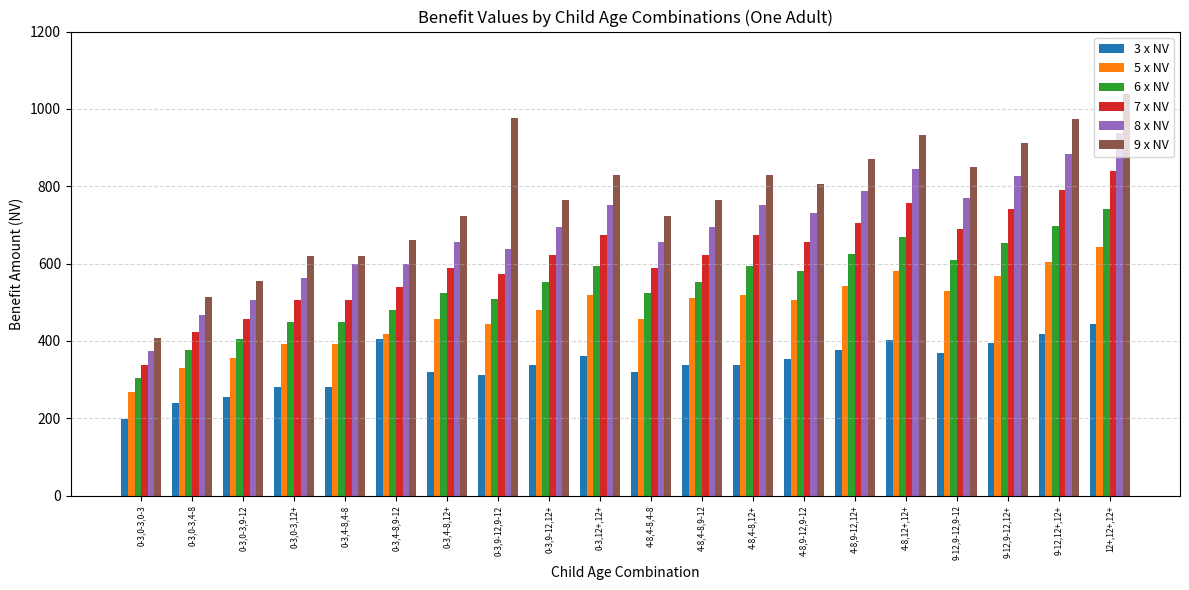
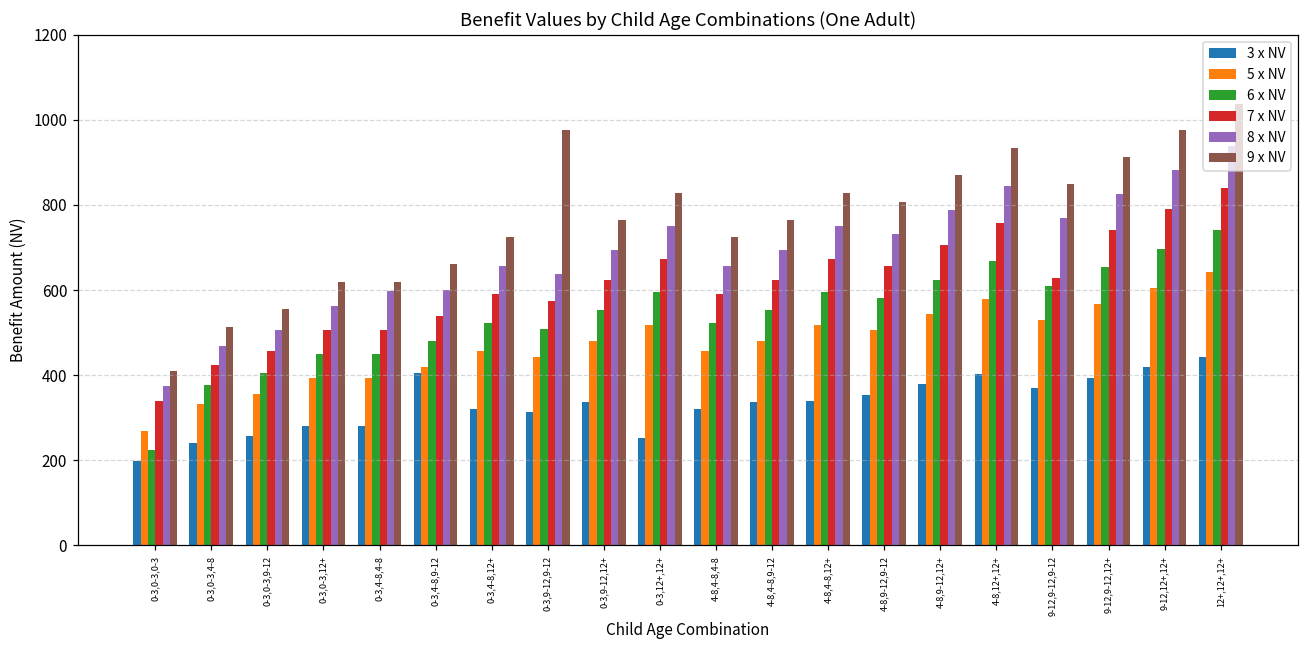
6 x NV, 0-3,0-3,0-3: 300 -> 220
3 x NV, 0-3,12+,12+: 360 -> 250
5 x NV, 4-8,4-8,9-12: 510 -> 480
7 x NV, 9-12,9-12,9-12: 690 -> 630
